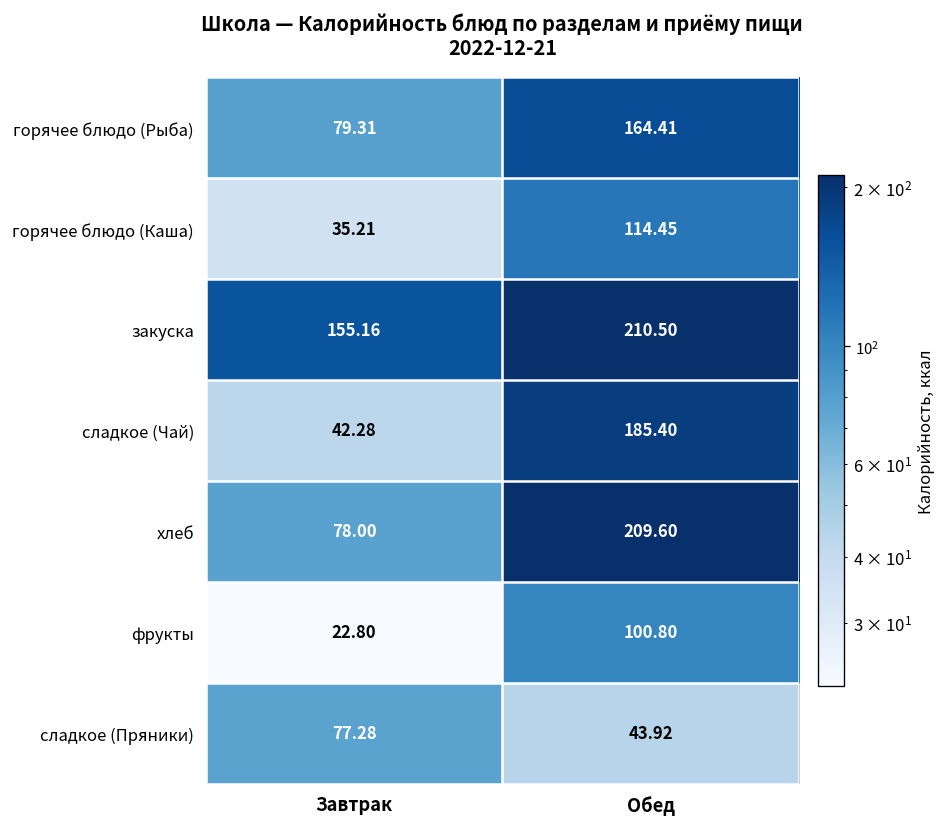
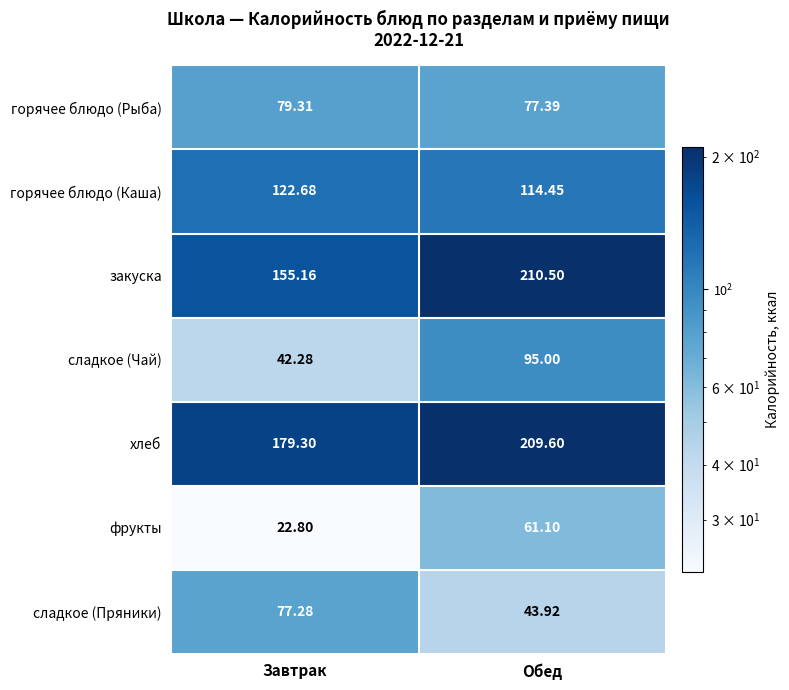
горячее блюдо (Рыба), Обед: 164.41 -> 77.39
горячее блюдо (Каша), Завтрак: 35.21 -> 122.68
сладкое (Чай), Обед: 185.40 -> 95.00
хлеб, Завтрак: 78.00 -> 179.30
фрукты, Обед: 100.80 -> 61.10
